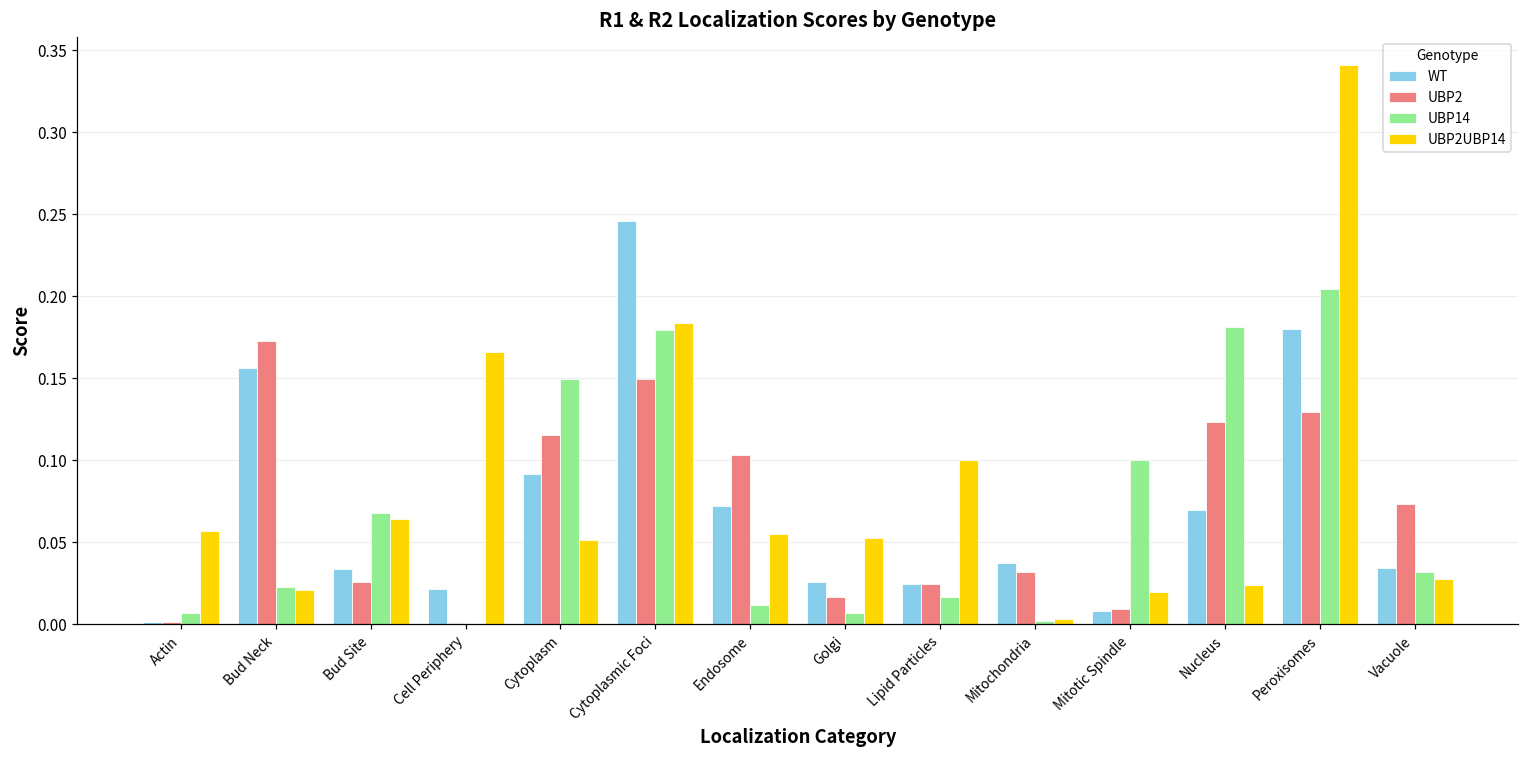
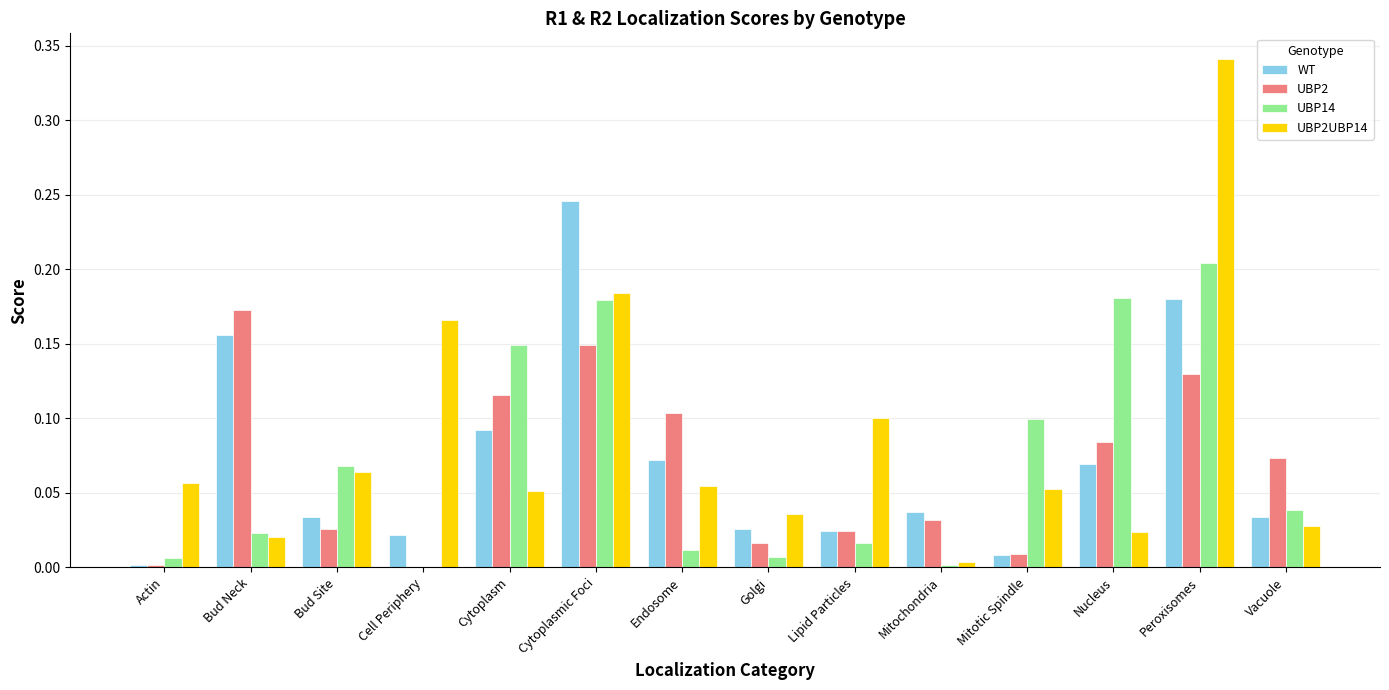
UBP2UBP14, Golgi: 0.052 -> 0.036
UBP2UBP14, Mitotic Spindle: 0.020 -> 0.053
UBP2, Nucleus: 0.124 -> 0.084
UBP14, Vacuole: 0.032 -> 0.039
